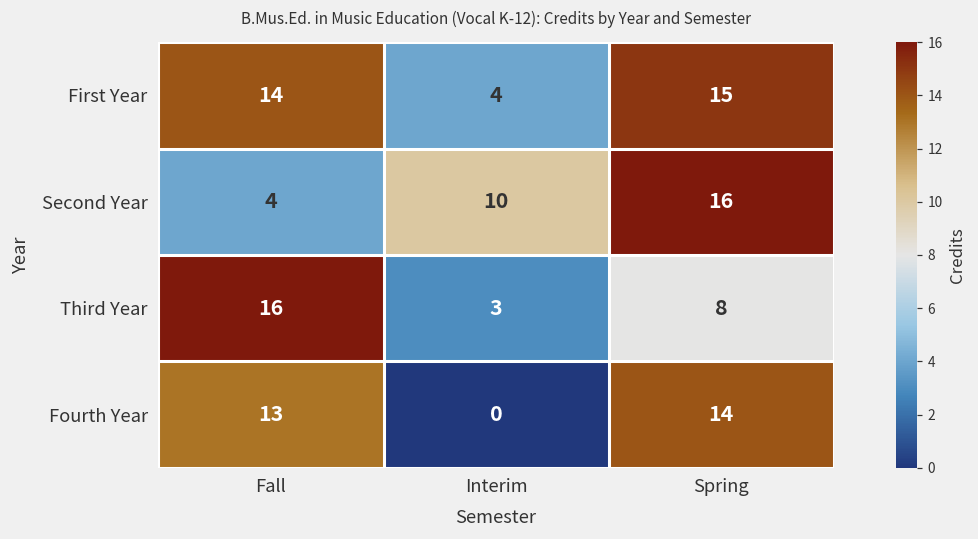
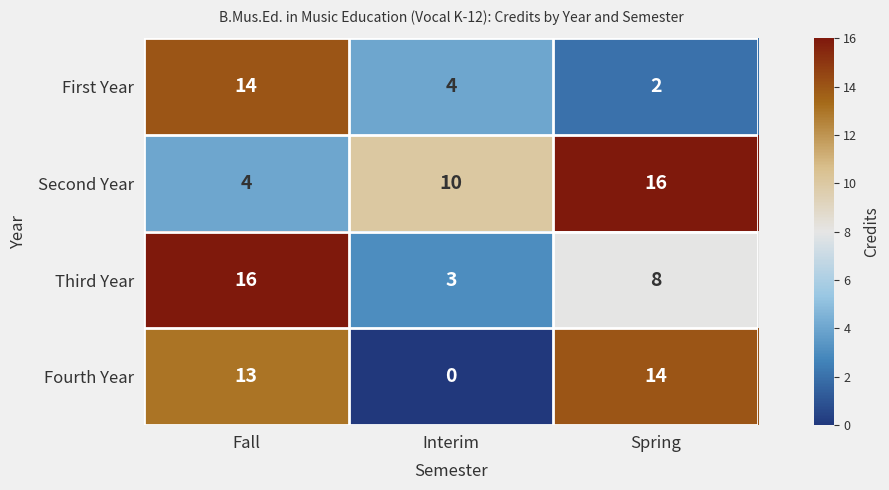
First Year, Spring: 15 -> 2
